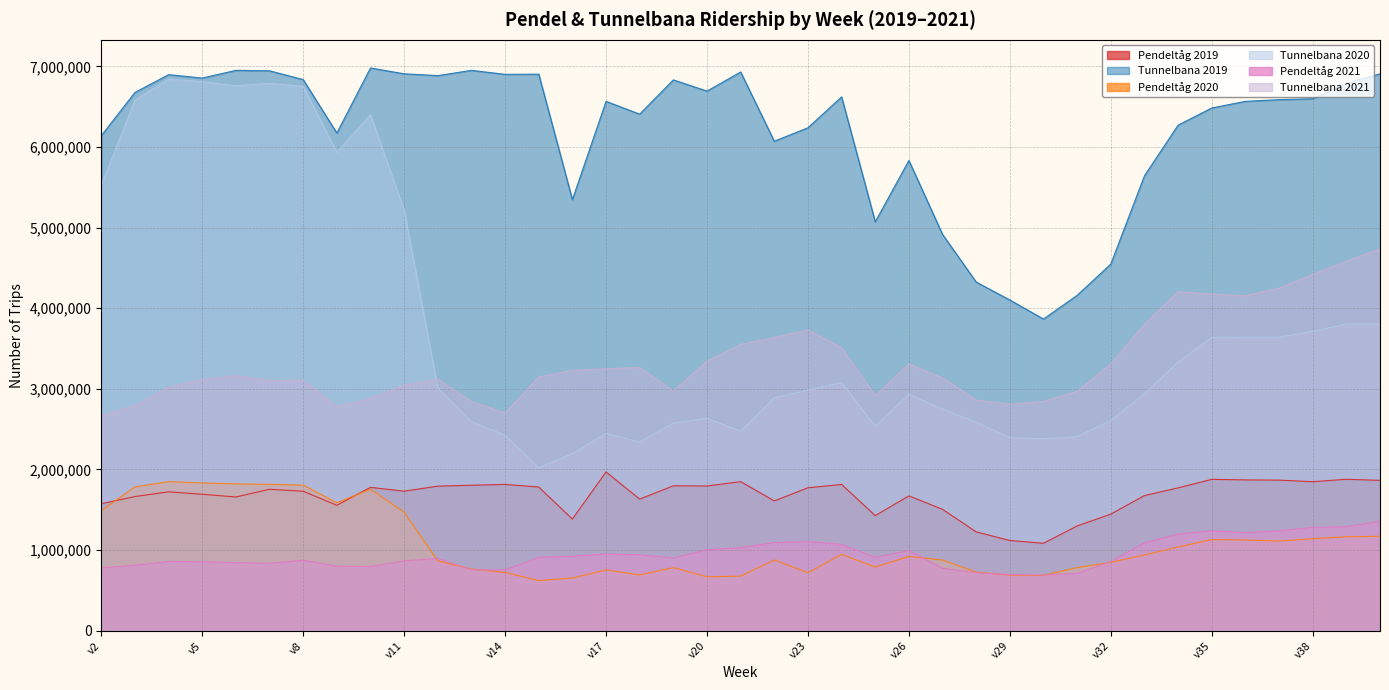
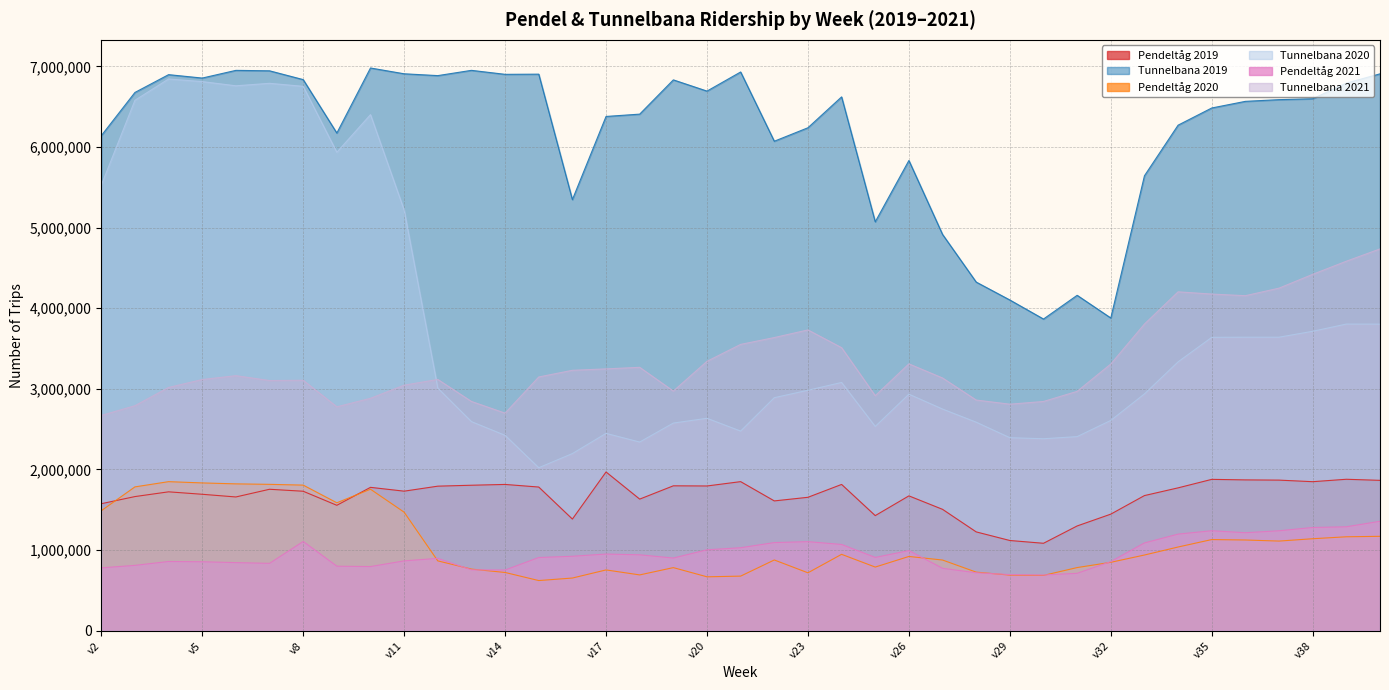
Pendeltåg 2021, v8: 900,000 -> 1,100,000
Tunnelbana 2019, v17: 6,600,000 -> 6,400,000
Pendeltåg 2019, v23: 1,800,000 -> 1,700,000
Tunnelbana 2019, v32: 4,500,000 -> 3,900,000
